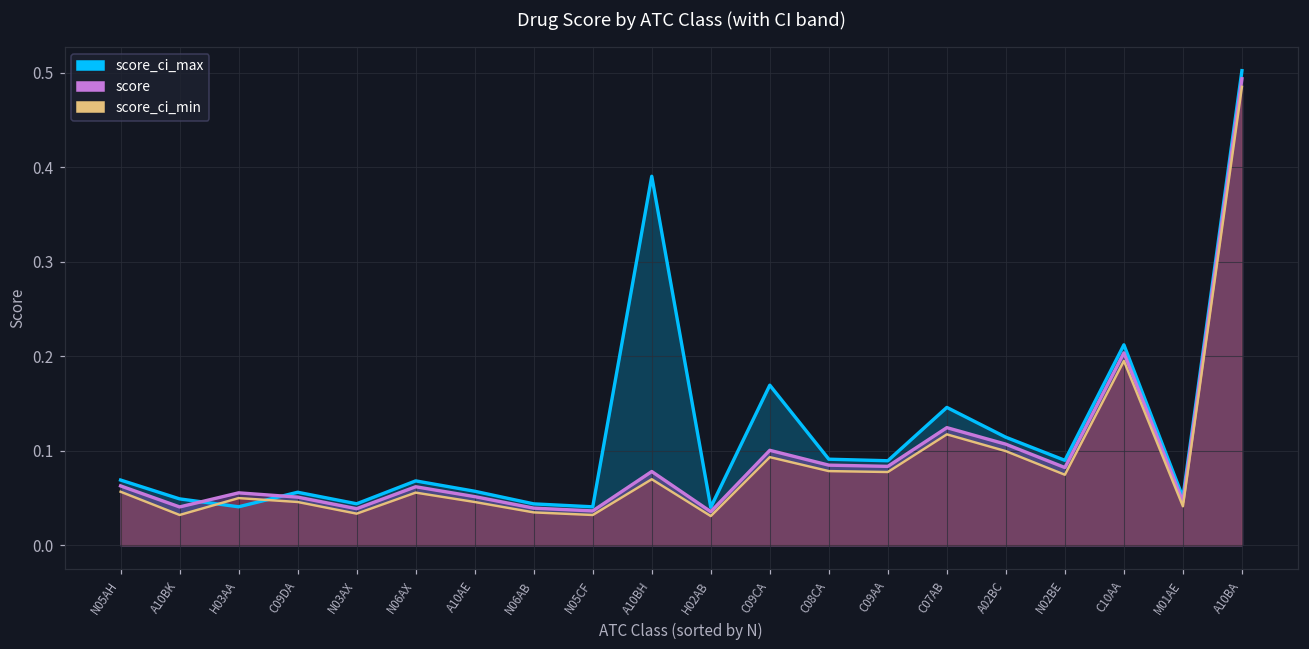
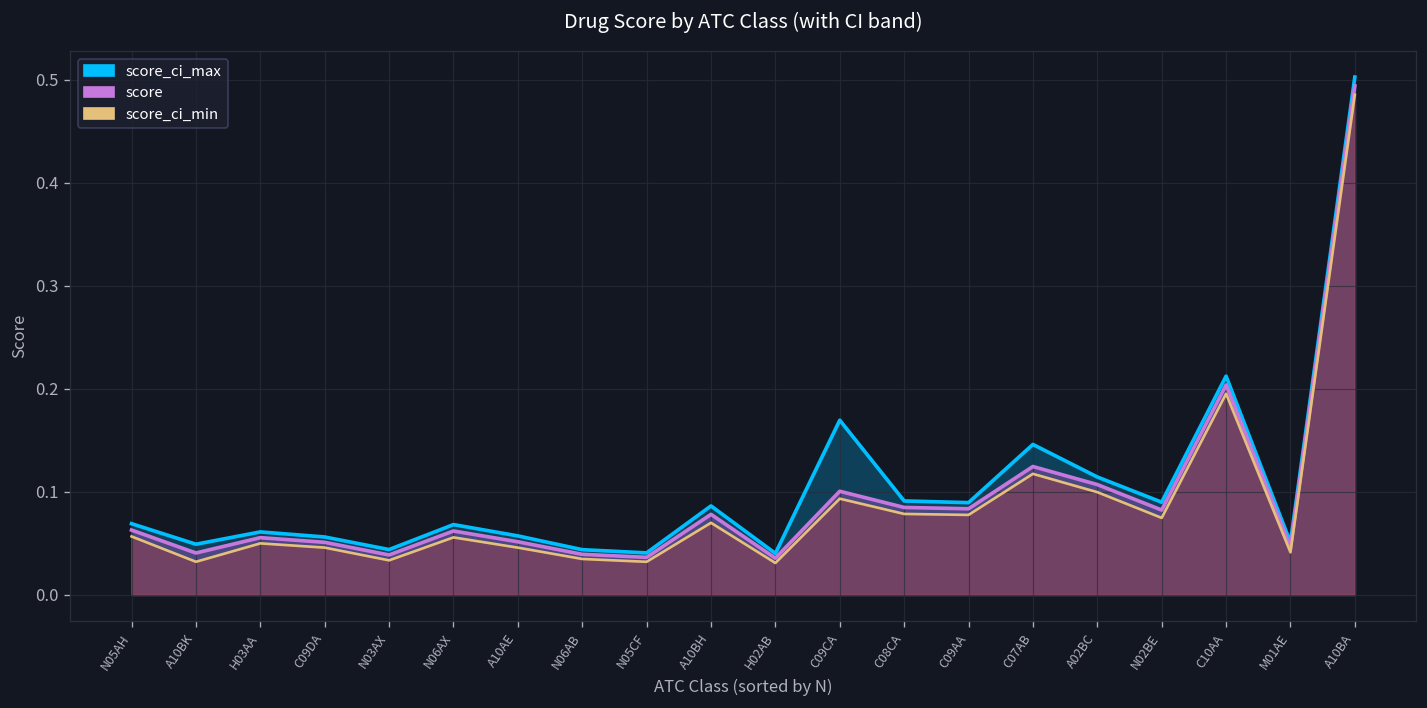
score_ci_max, H03AA: 0.04 -> 0.06
score_ci_max, A10BH: 0.39 -> 0.09
